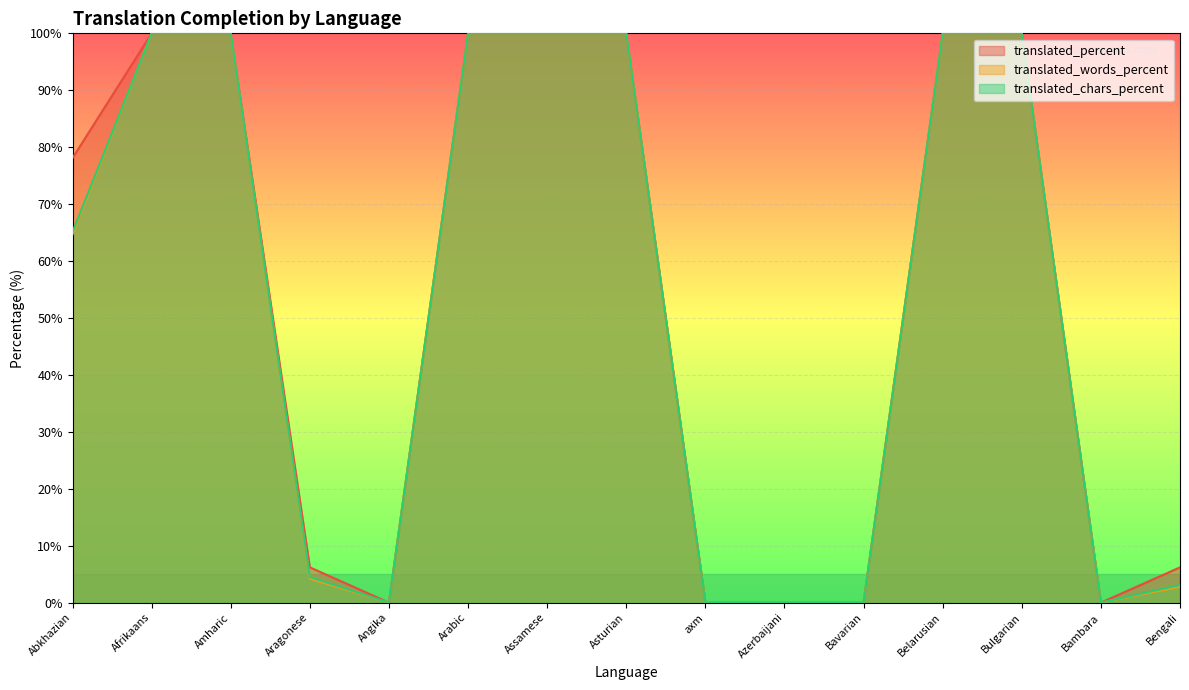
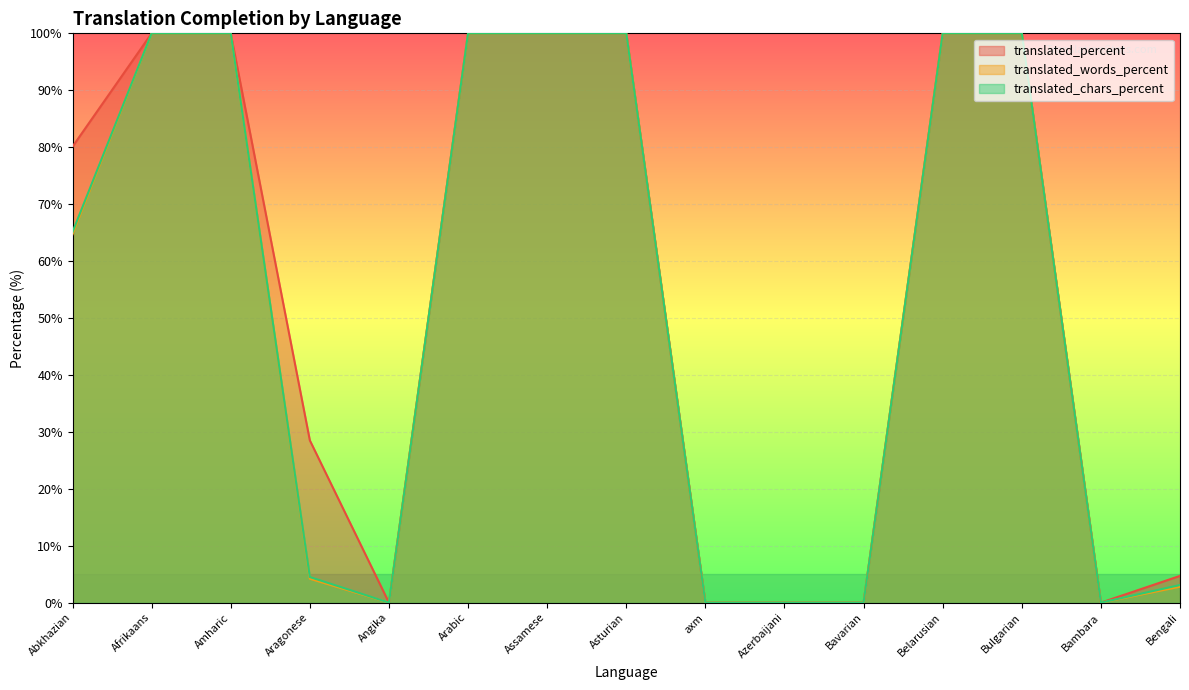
translated_percent, Abkhazian: 78% -> 80%
translated_percent, Aragonese: 6% -> 29%
translated_percent, Bengali: 6% -> 5%
